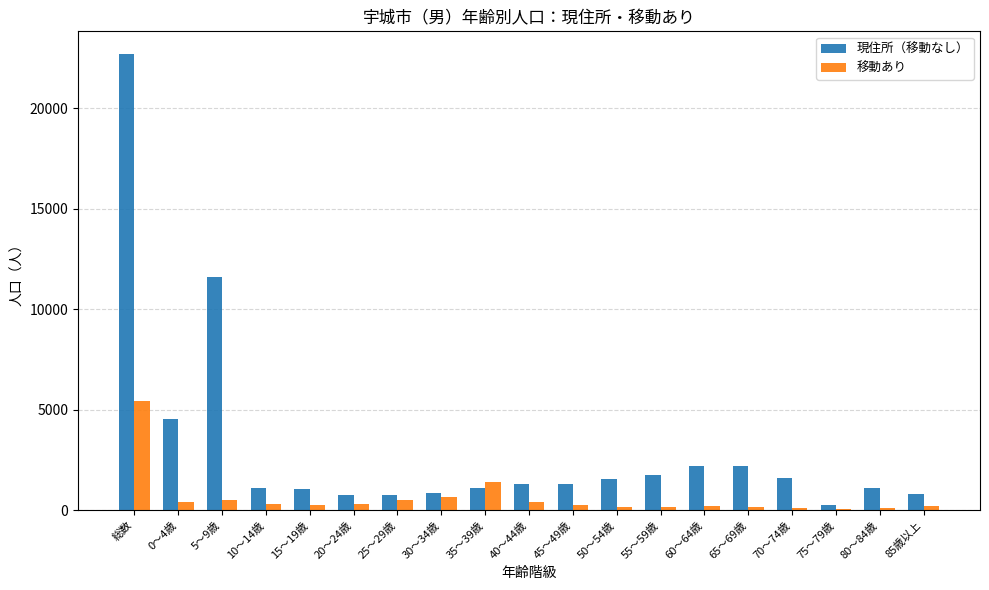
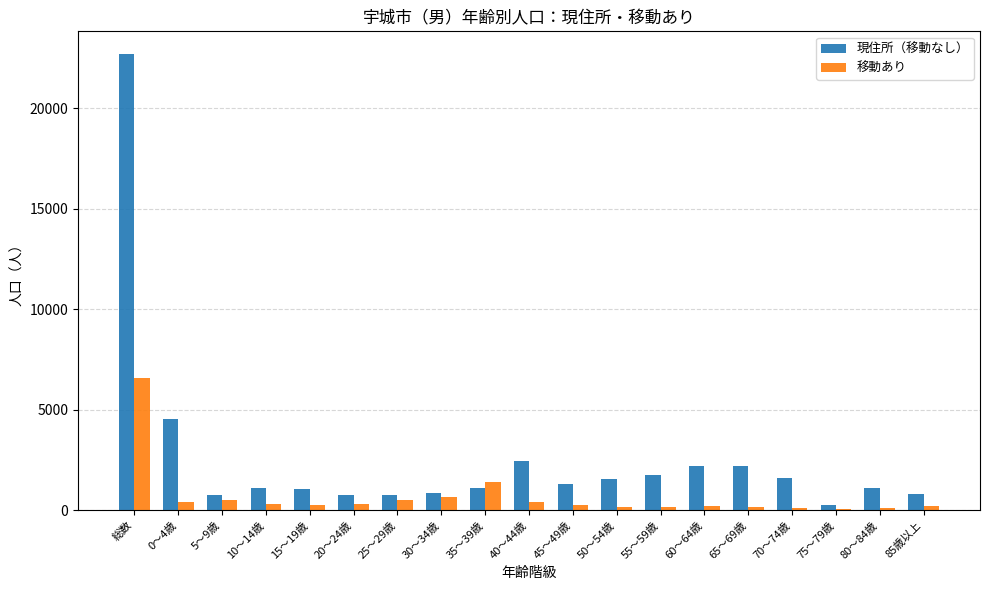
移動あり, 総数: 5400 -> 6600
現住所（移動なし）, 5～9歳: 11600 -> 800
現住所（移動なし）, 40～44歳: 1300 -> 2400
